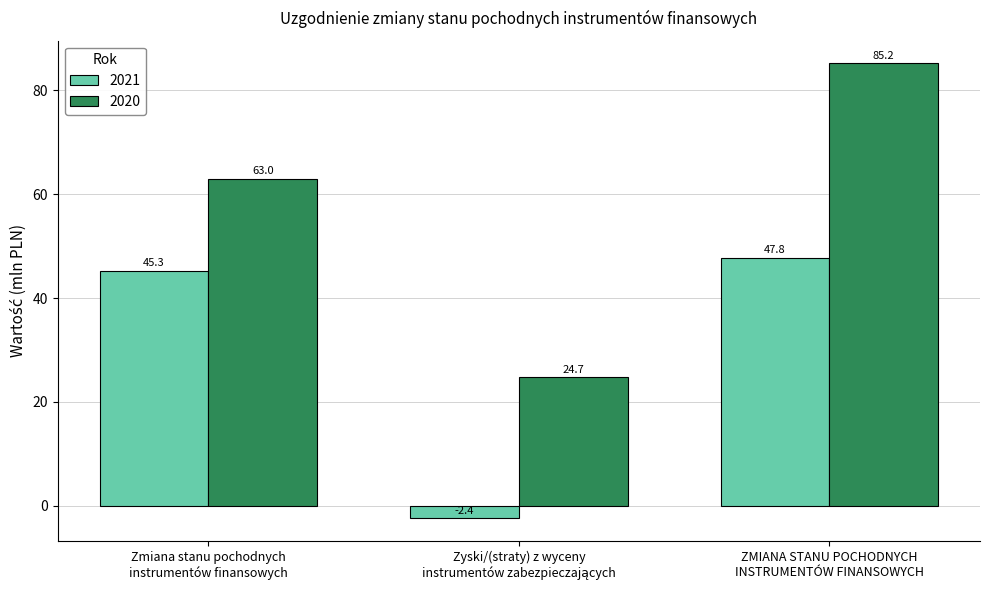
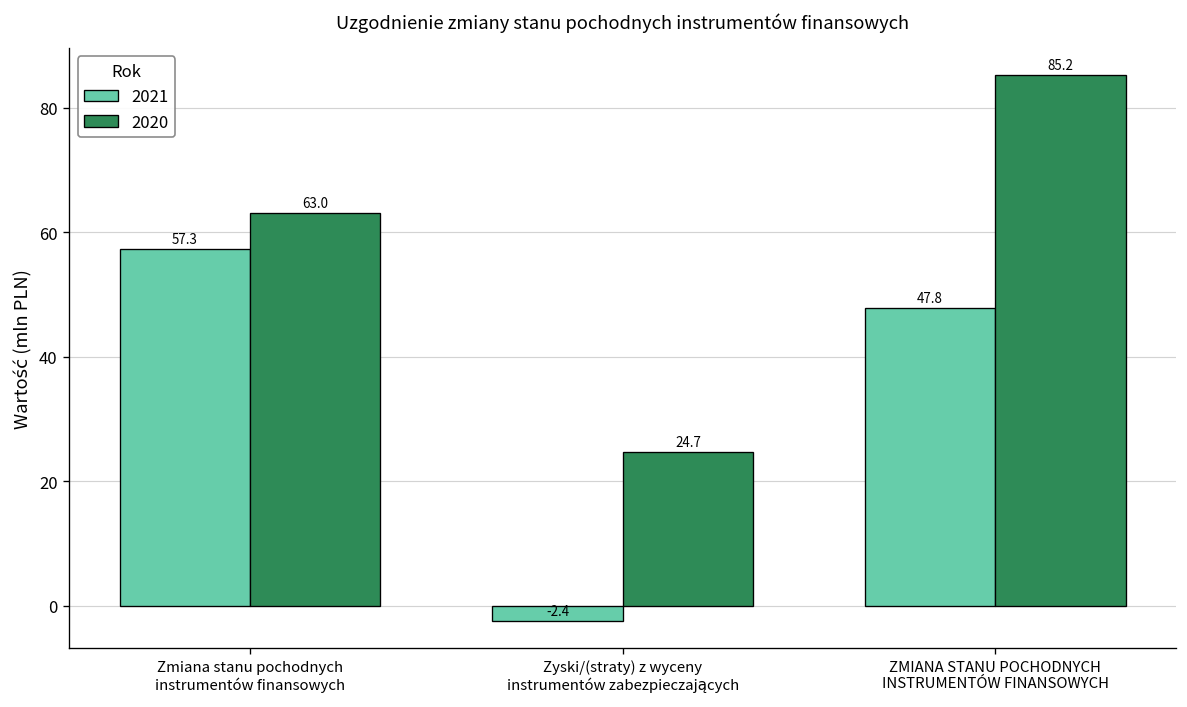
2021, Zmiana stanu pochodnych instrumentów finansowych: 45.3 -> 57.3
